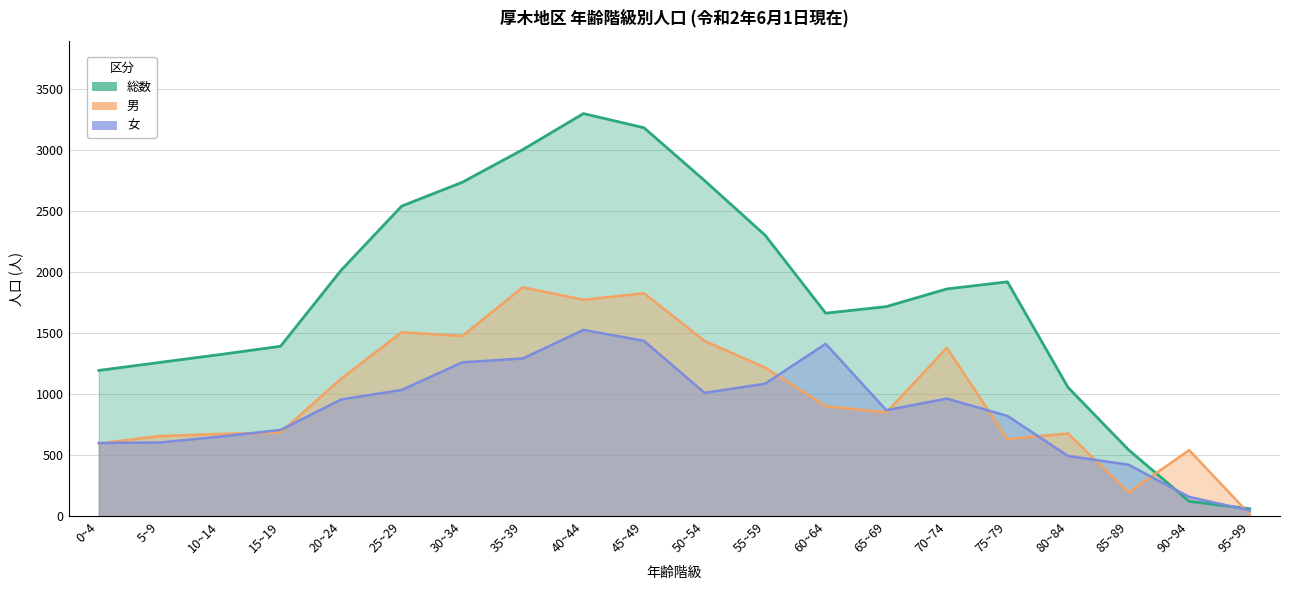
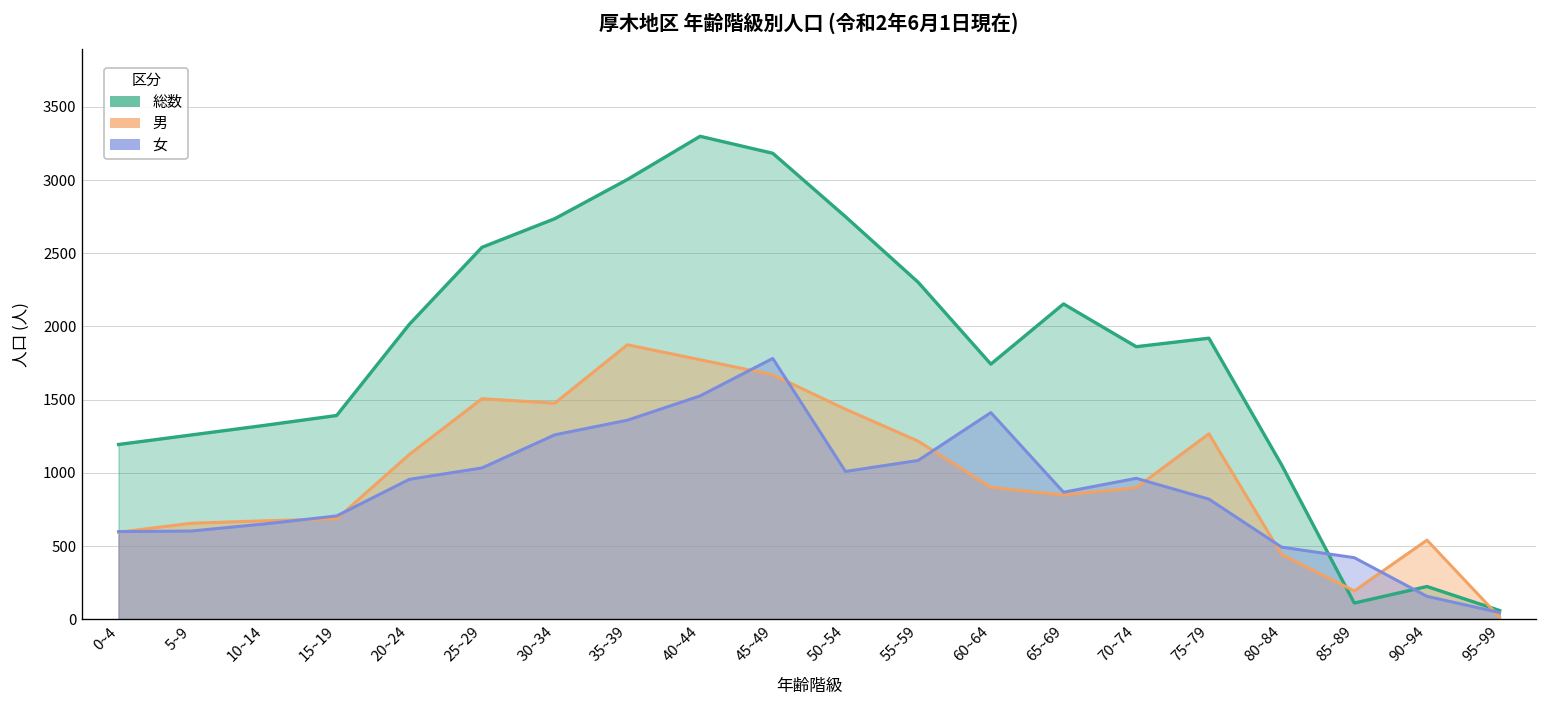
女, 35~39: 1290 -> 1360
男, 45~49: 1830 -> 1670
女, 45~49: 1440 -> 1780
総数, 60~64: 1660 -> 1740
総数, 65~69: 1720 -> 2150
男, 70~74: 1380 -> 900
男, 75~79: 630 -> 1270
男, 80~84: 680 -> 440
総数, 85~89: 540 -> 110
総数, 90~94: 120 -> 220
